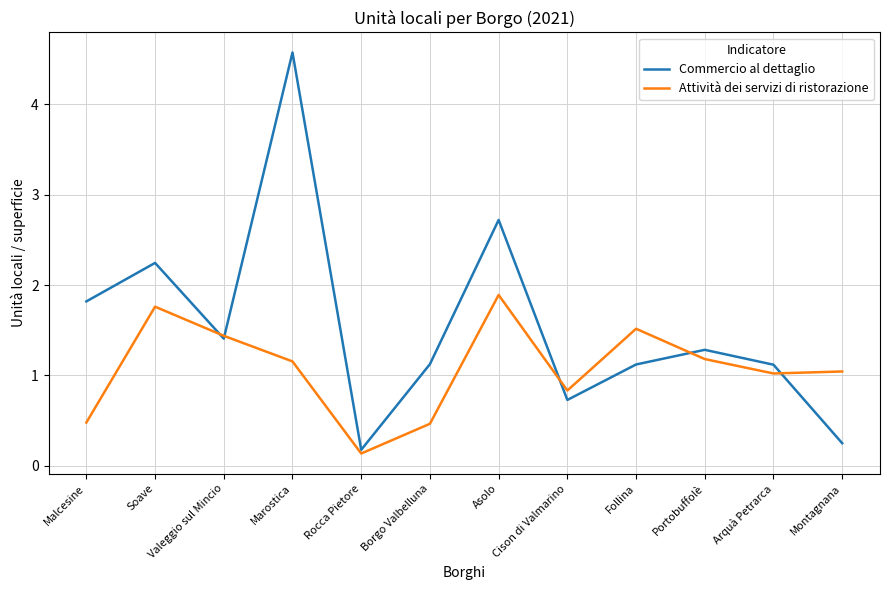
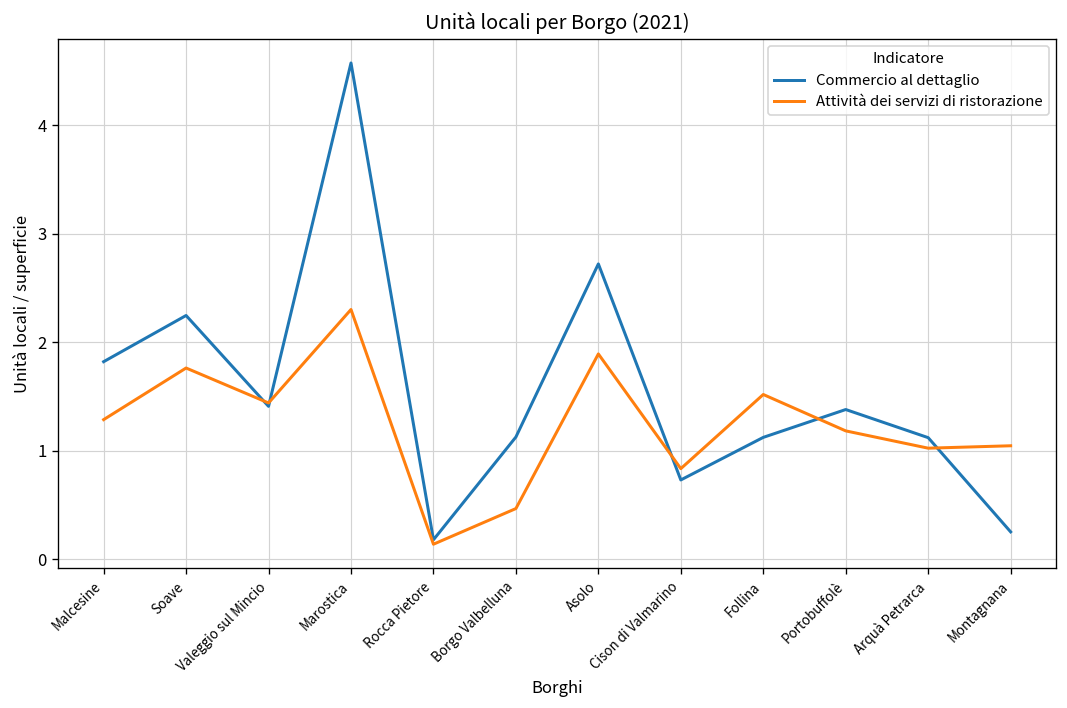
Attività dei servizi di ristorazione, Malcesine: 0.5 -> 1.3
Attività dei servizi di ristorazione, Marostica: 1.2 -> 2.3
Commercio al dettaglio, Portobuffolè: 1.3 -> 1.4
